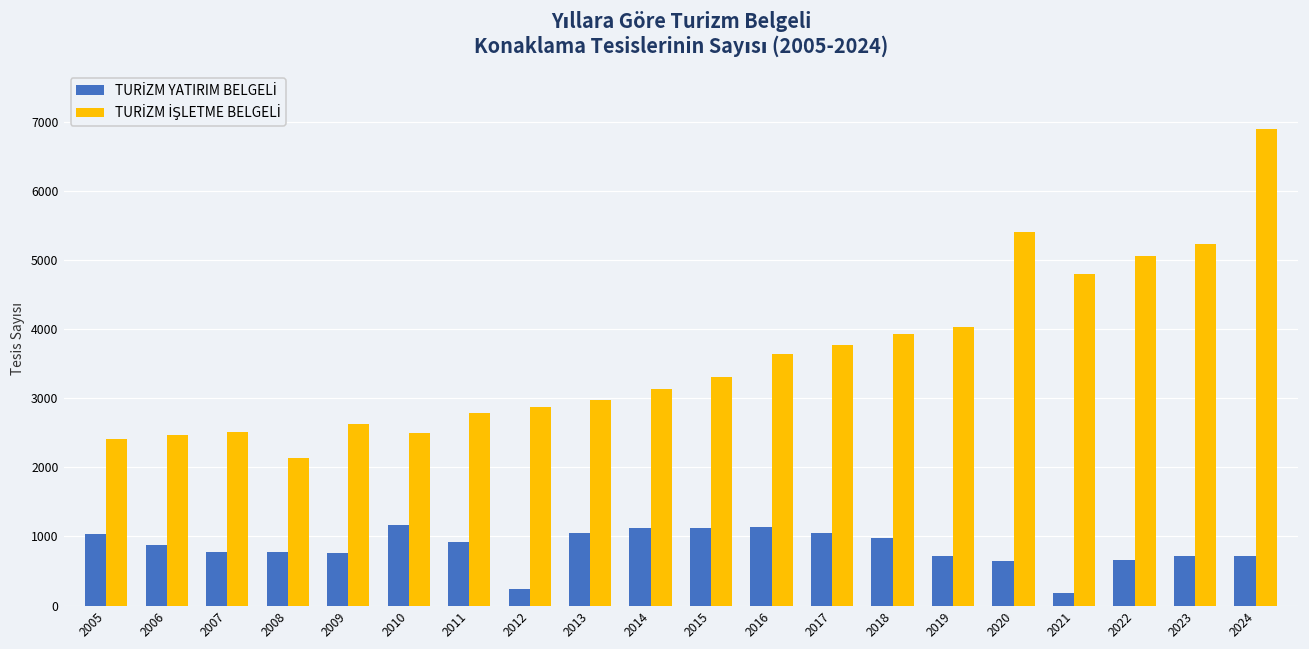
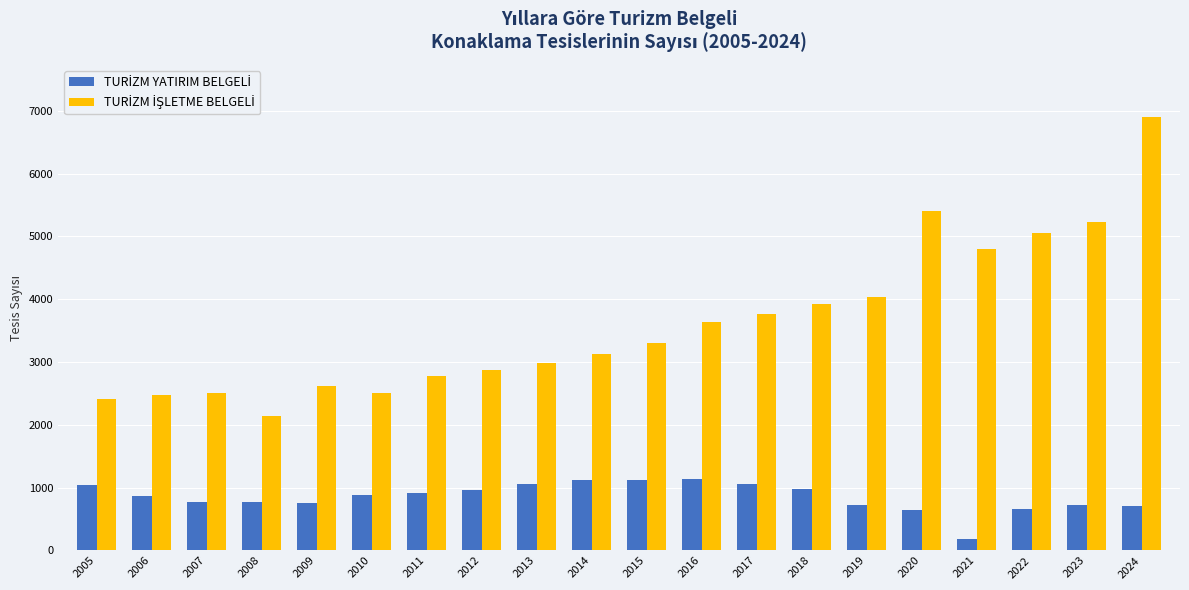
TURİZM YATIRIM BELGELİ, 2010: 1200 -> 900
TURİZM YATIRIM BELGELİ, 2012: 200 -> 1000
